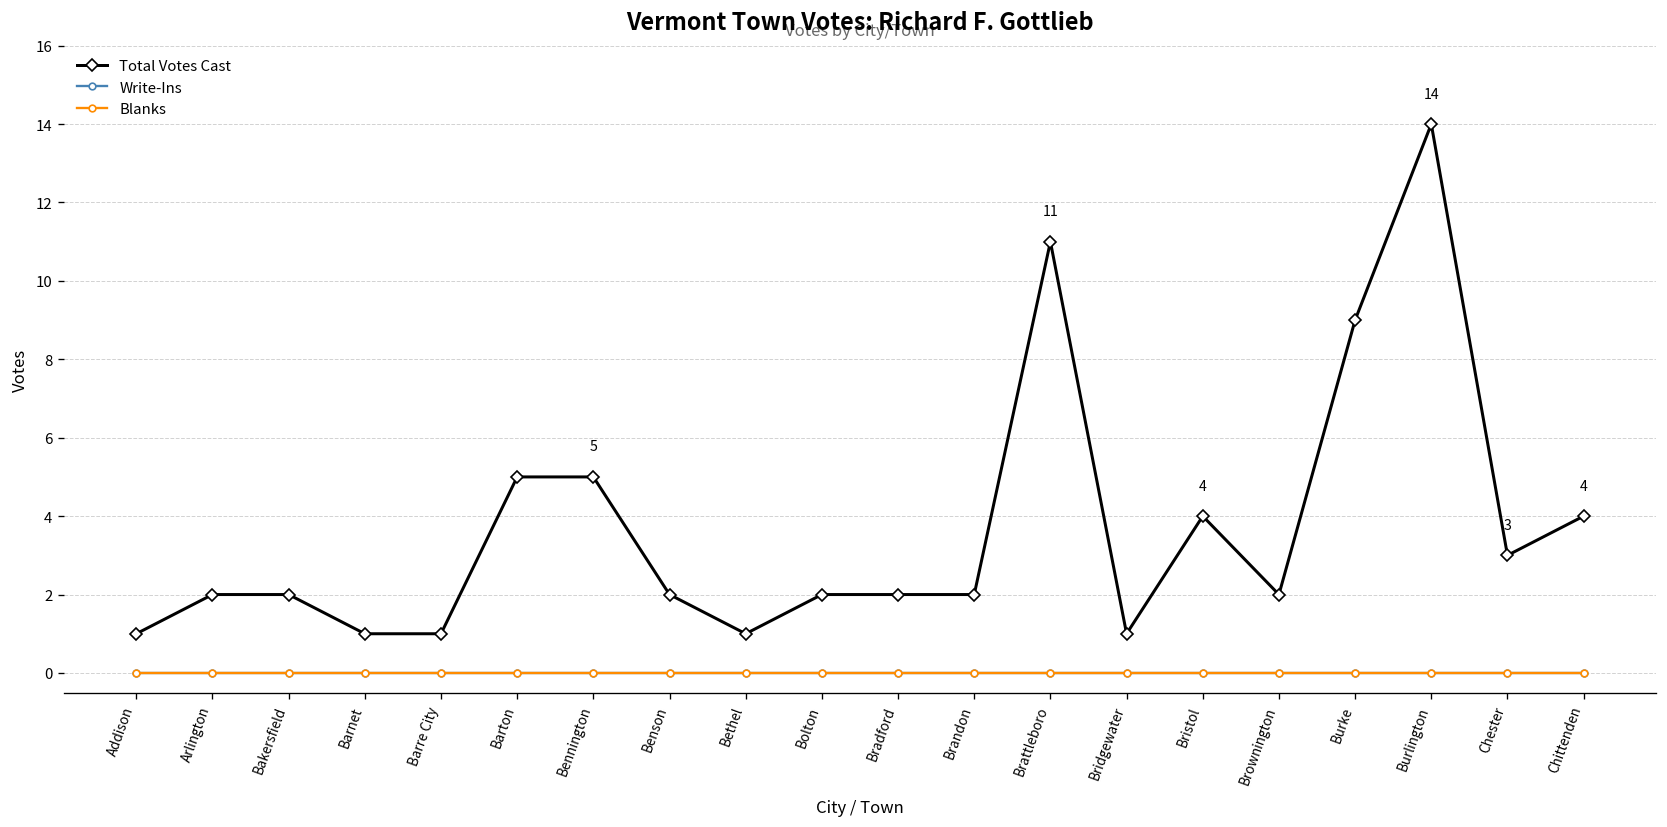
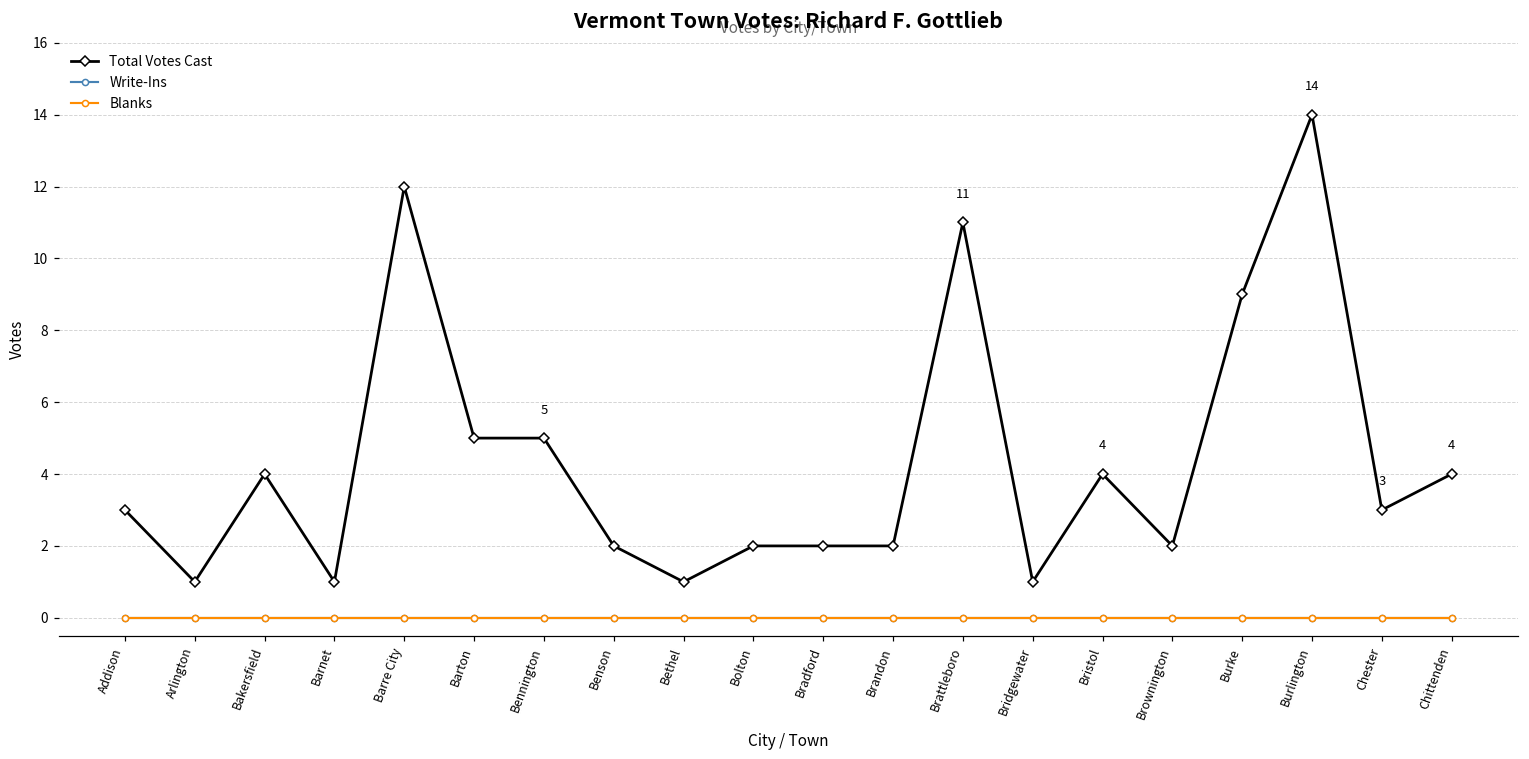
Total Votes Cast, Addison: 1 -> 3
Total Votes Cast, Arlington: 2 -> 1
Total Votes Cast, Bakersfield: 2 -> 4
Total Votes Cast, Barre City: 1 -> 12
